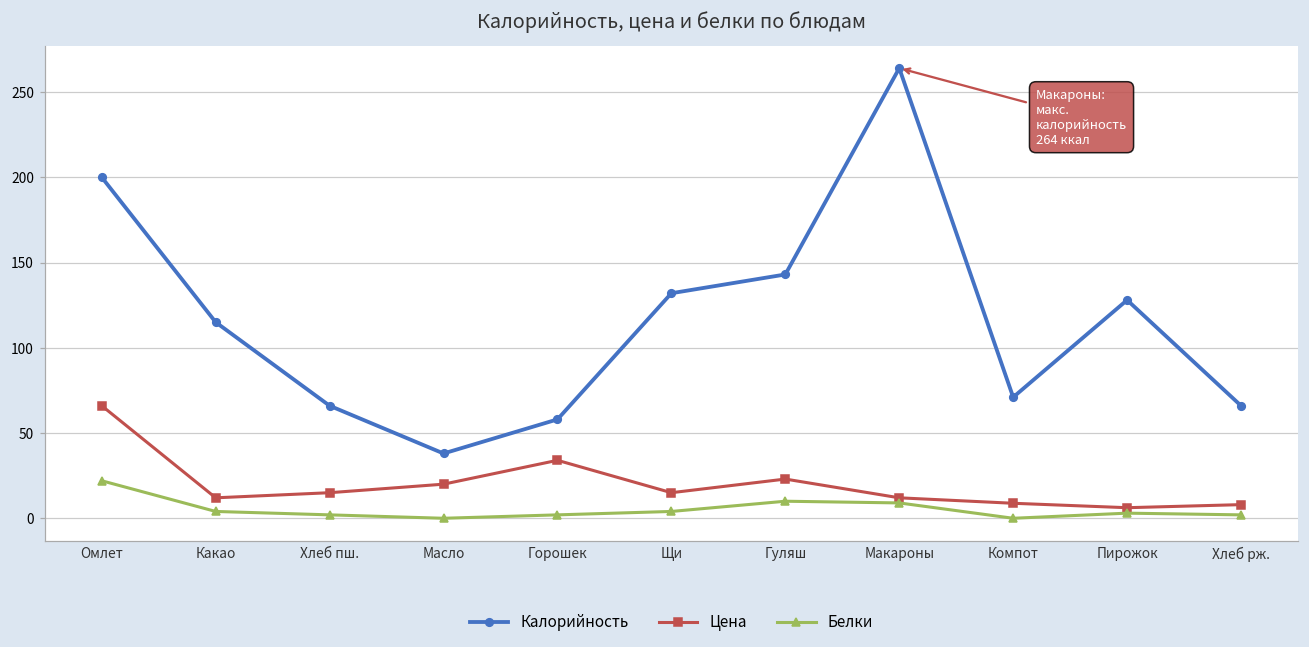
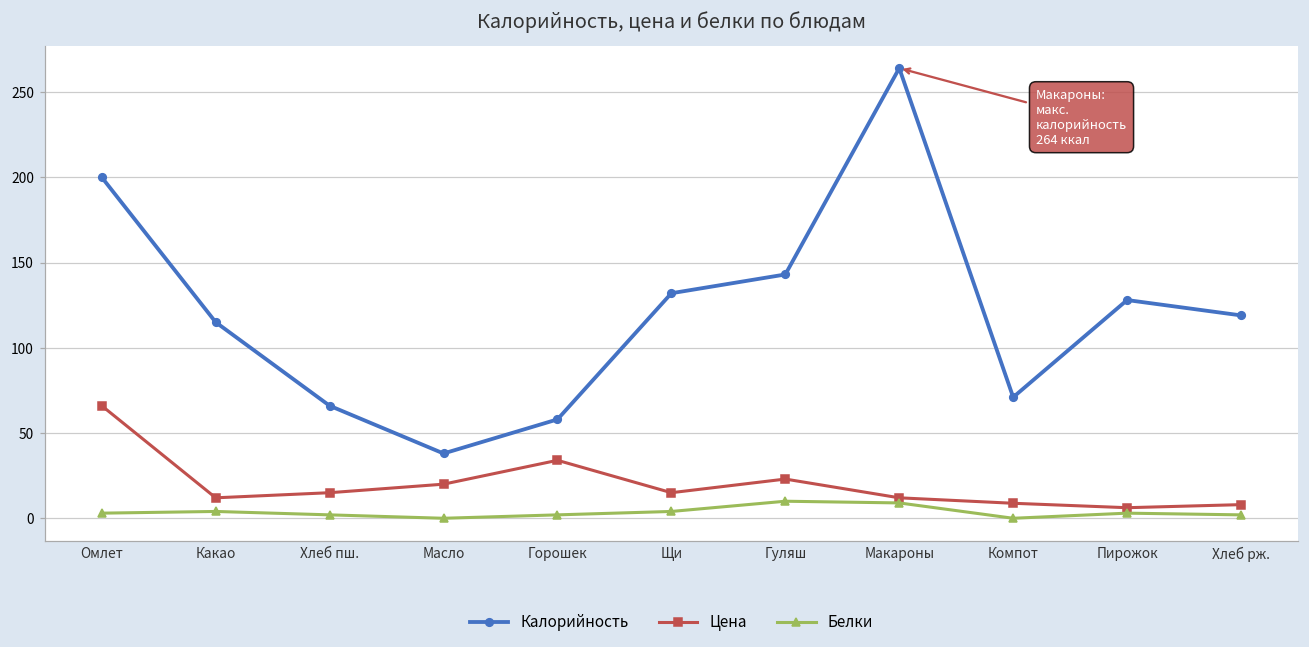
Белки, Омлет: 22 -> 3
Калорийность, Хлеб рж.: 66 -> 119
